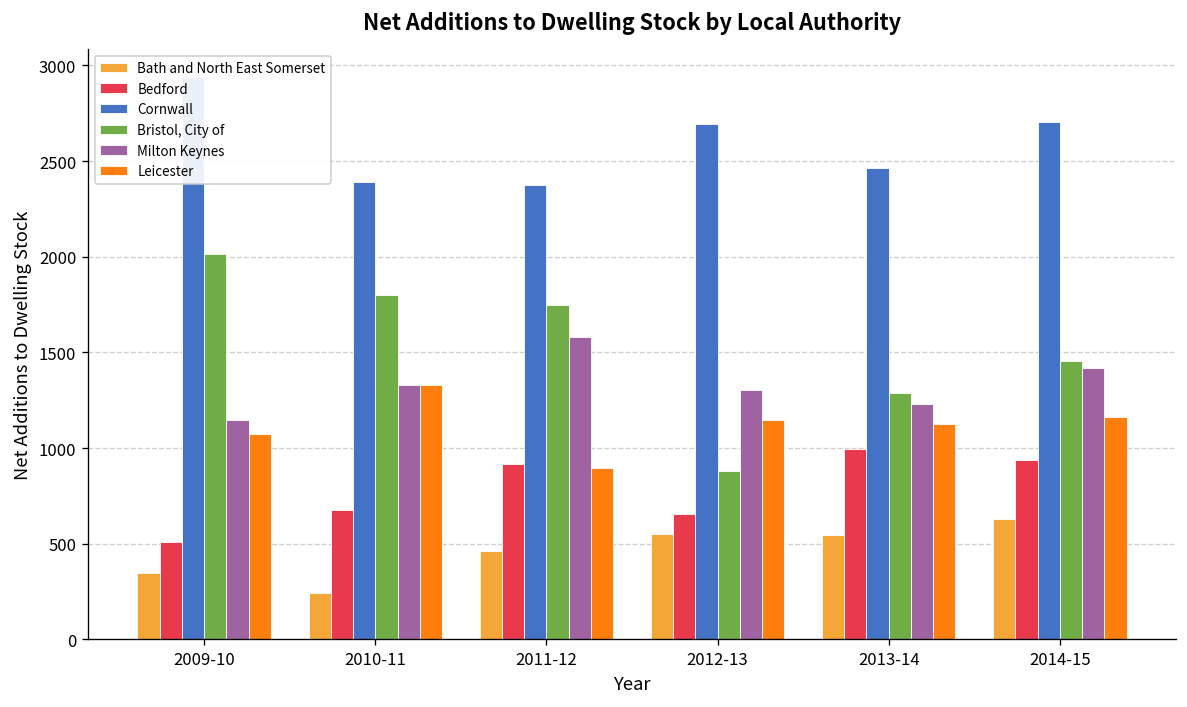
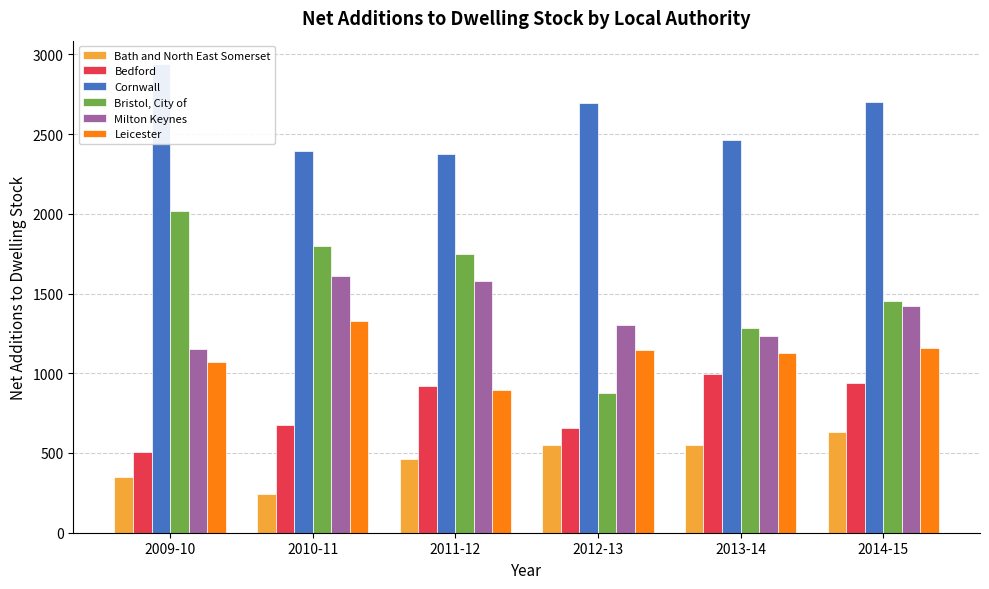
Milton Keynes, 2010-11: 1330 -> 1610
